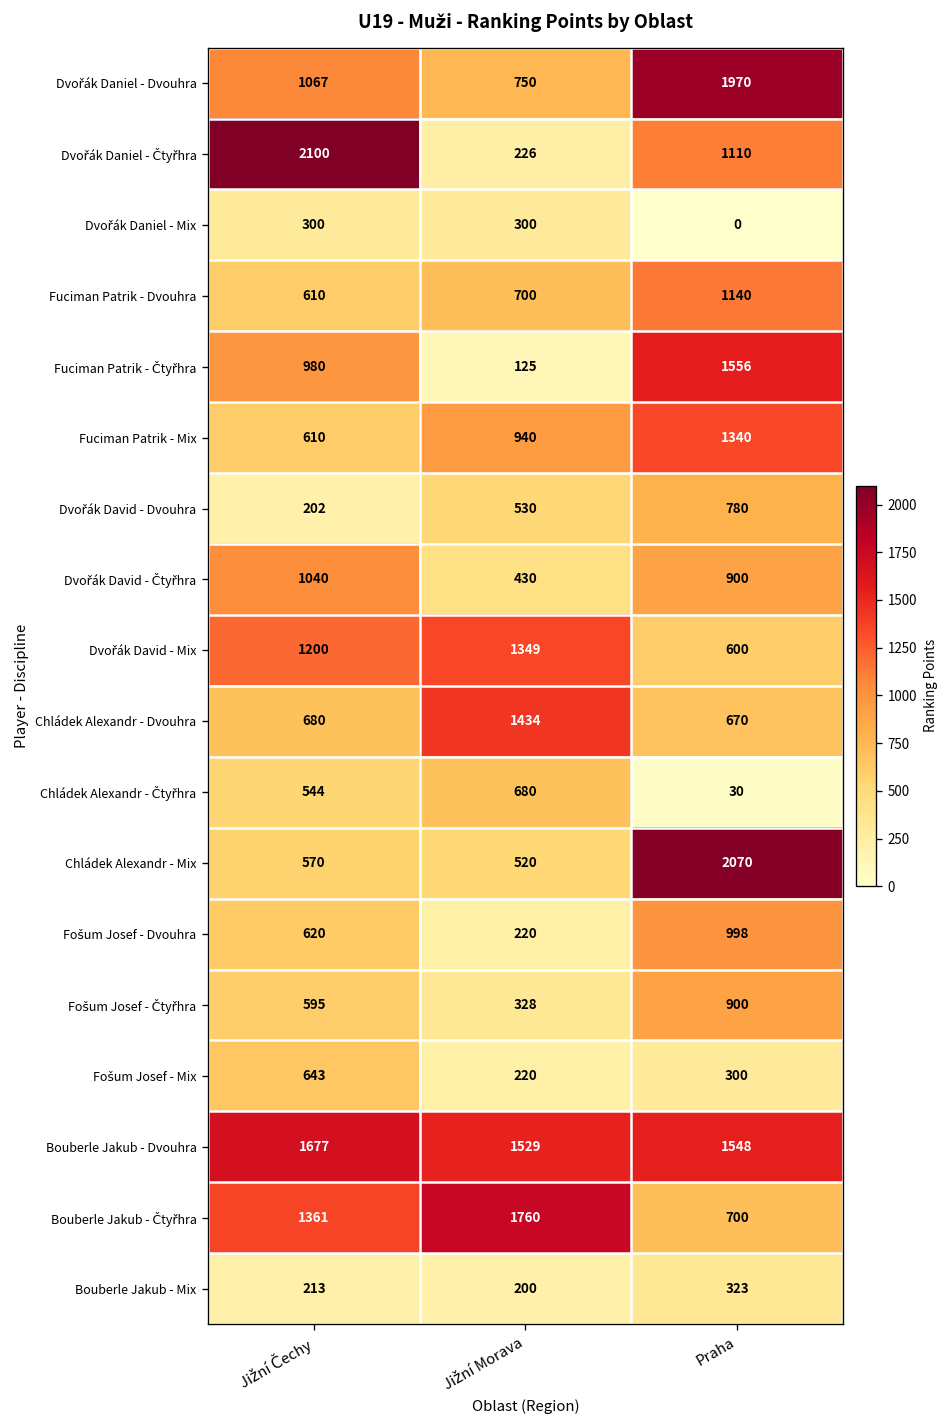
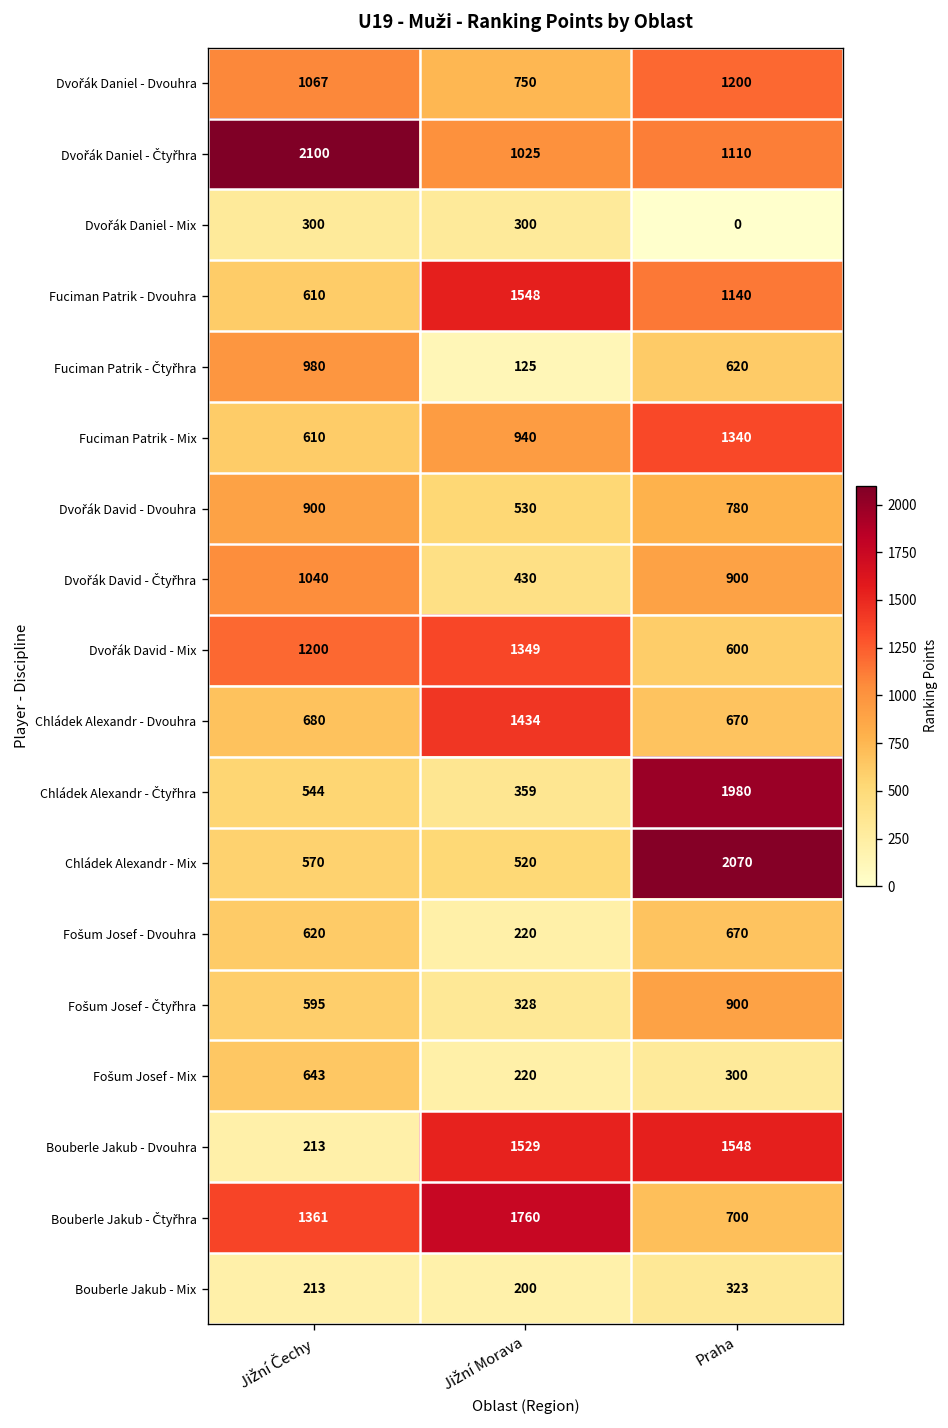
Dvořák Daniel - Dvouhra, Praha: 1970 -> 1200
Dvořák Daniel - Čtyřhra, Jižní Morava: 226 -> 1025
Fuciman Patrik - Dvouhra, Jižní Morava: 700 -> 1548
Fuciman Patrik - Čtyřhra, Praha: 1556 -> 620
Dvořák David - Dvouhra, Jižní Čechy: 202 -> 900
Chládek Alexandr - Čtyřhra, Jižní Morava: 680 -> 359
Chládek Alexandr - Čtyřhra, Praha: 30 -> 1980
Fošum Josef - Dvouhra, Praha: 998 -> 670
Bouberle Jakub - Dvouhra, Jižní Čechy: 1677 -> 213
